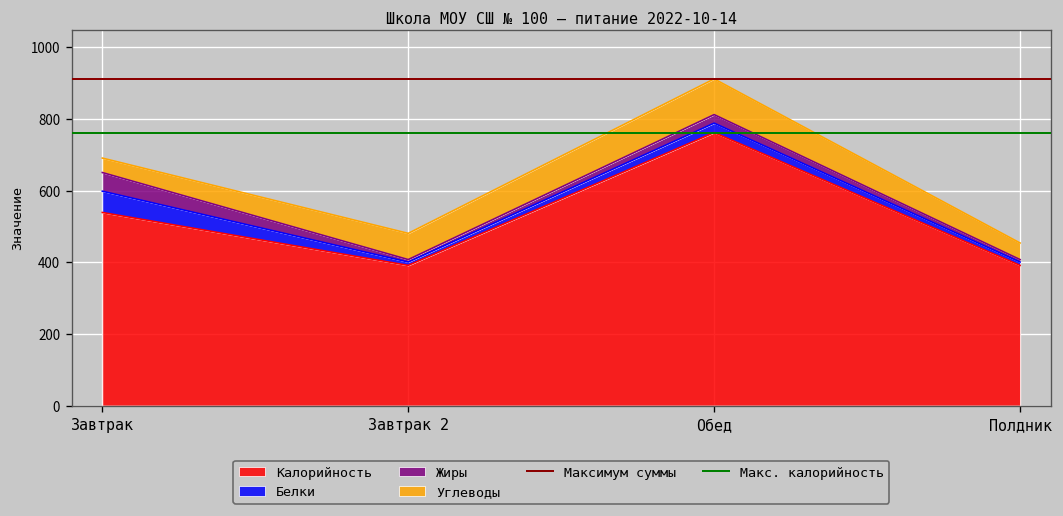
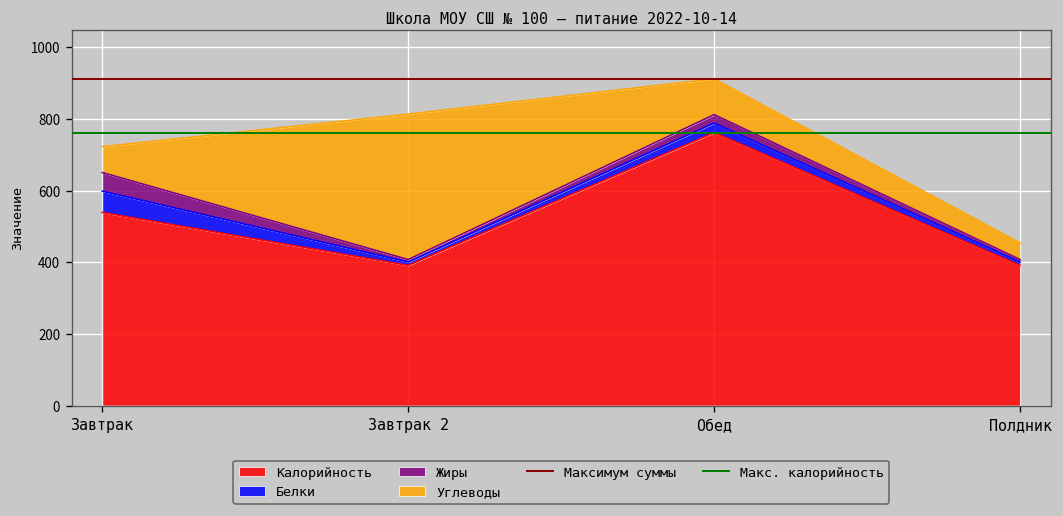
Углеводы, Завтрак: 40 -> 70
Углеводы, Завтрак 2: 70 -> 410
